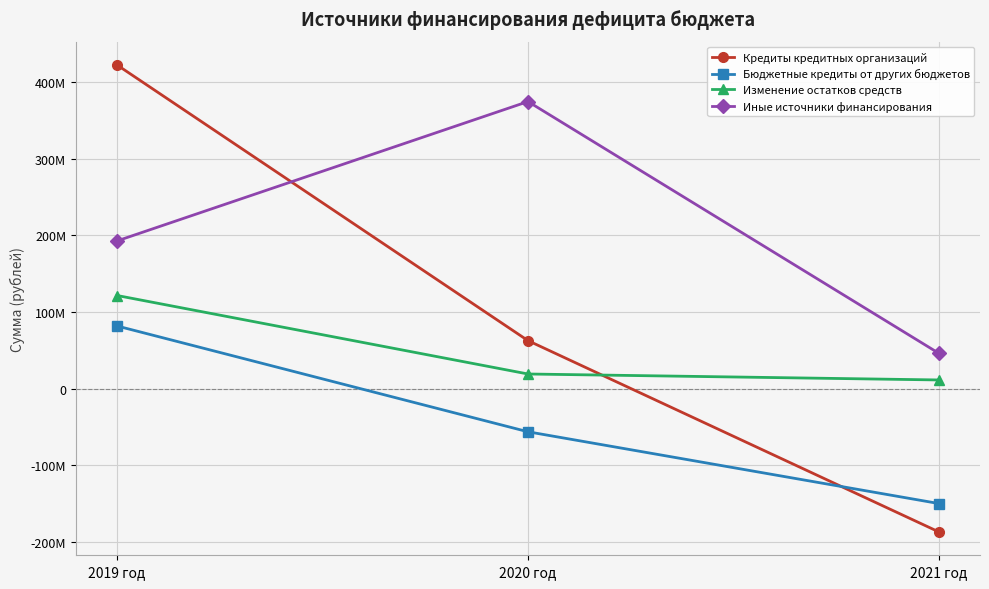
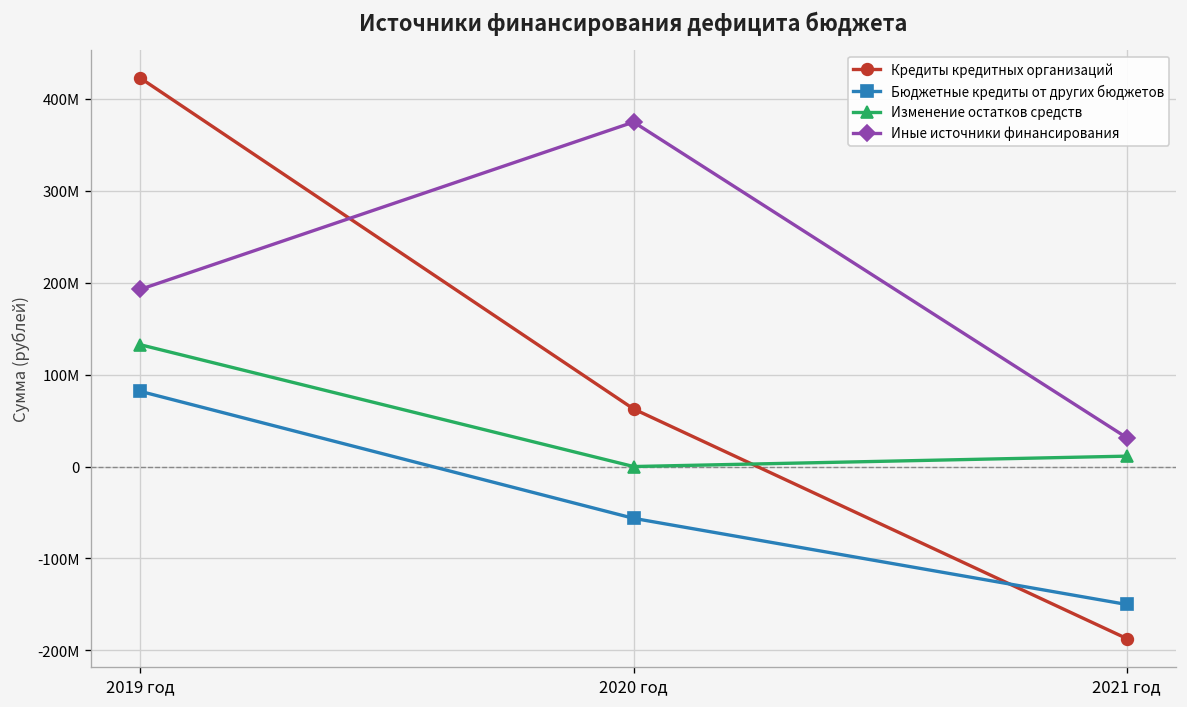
Изменение остатков средств, 2019 год: 120000000 -> 130000000
Изменение остатков средств, 2020 год: 20000000 -> 0
Иные источники финансирования, 2021 год: 50000000 -> 30000000
